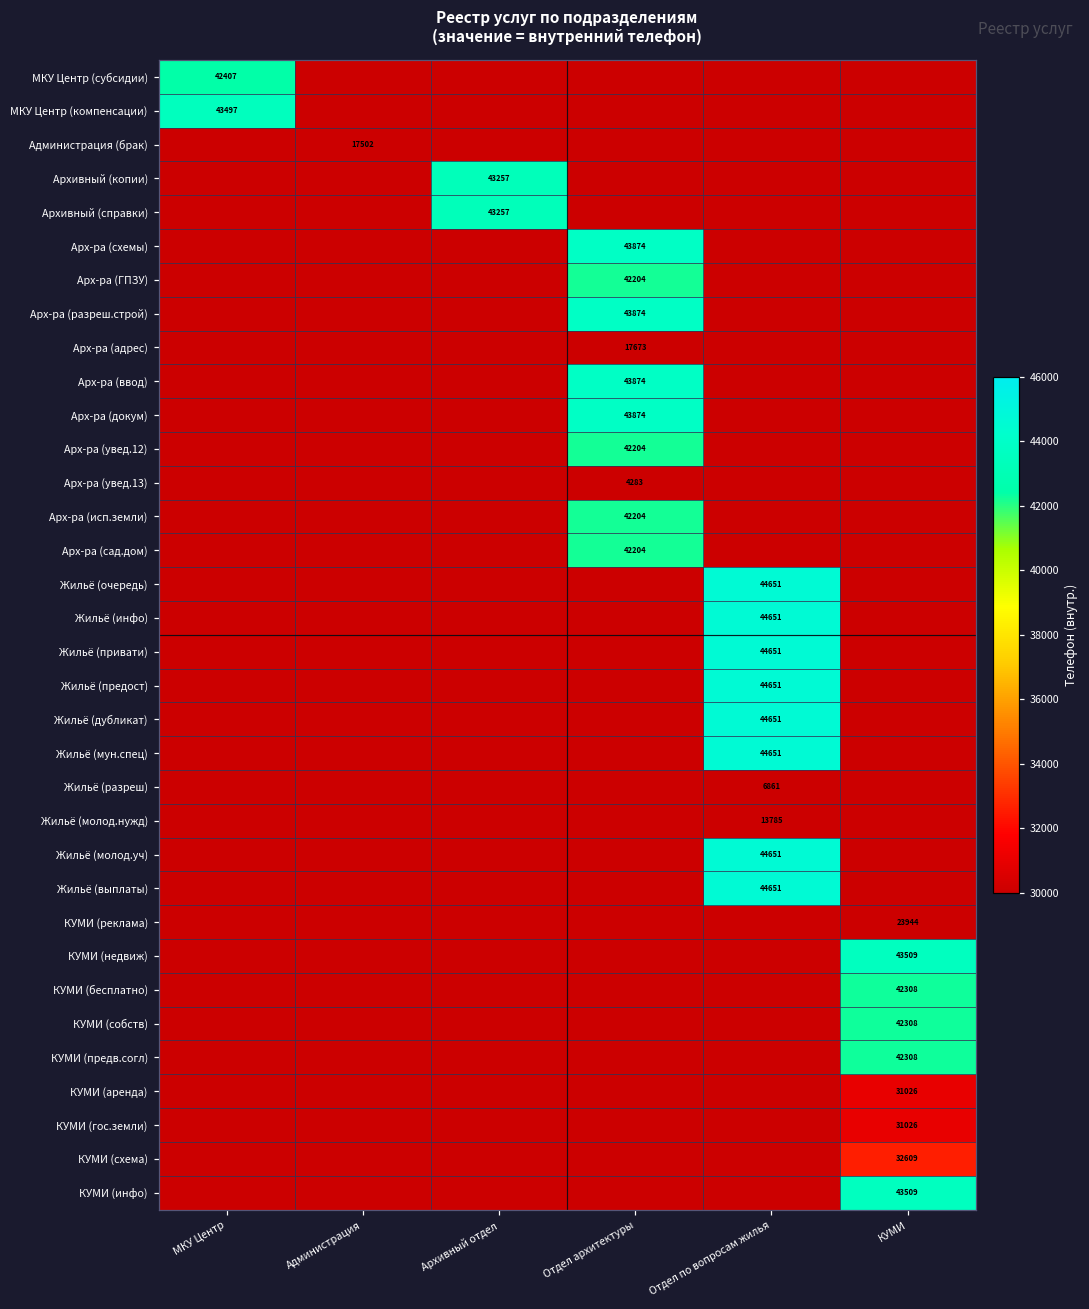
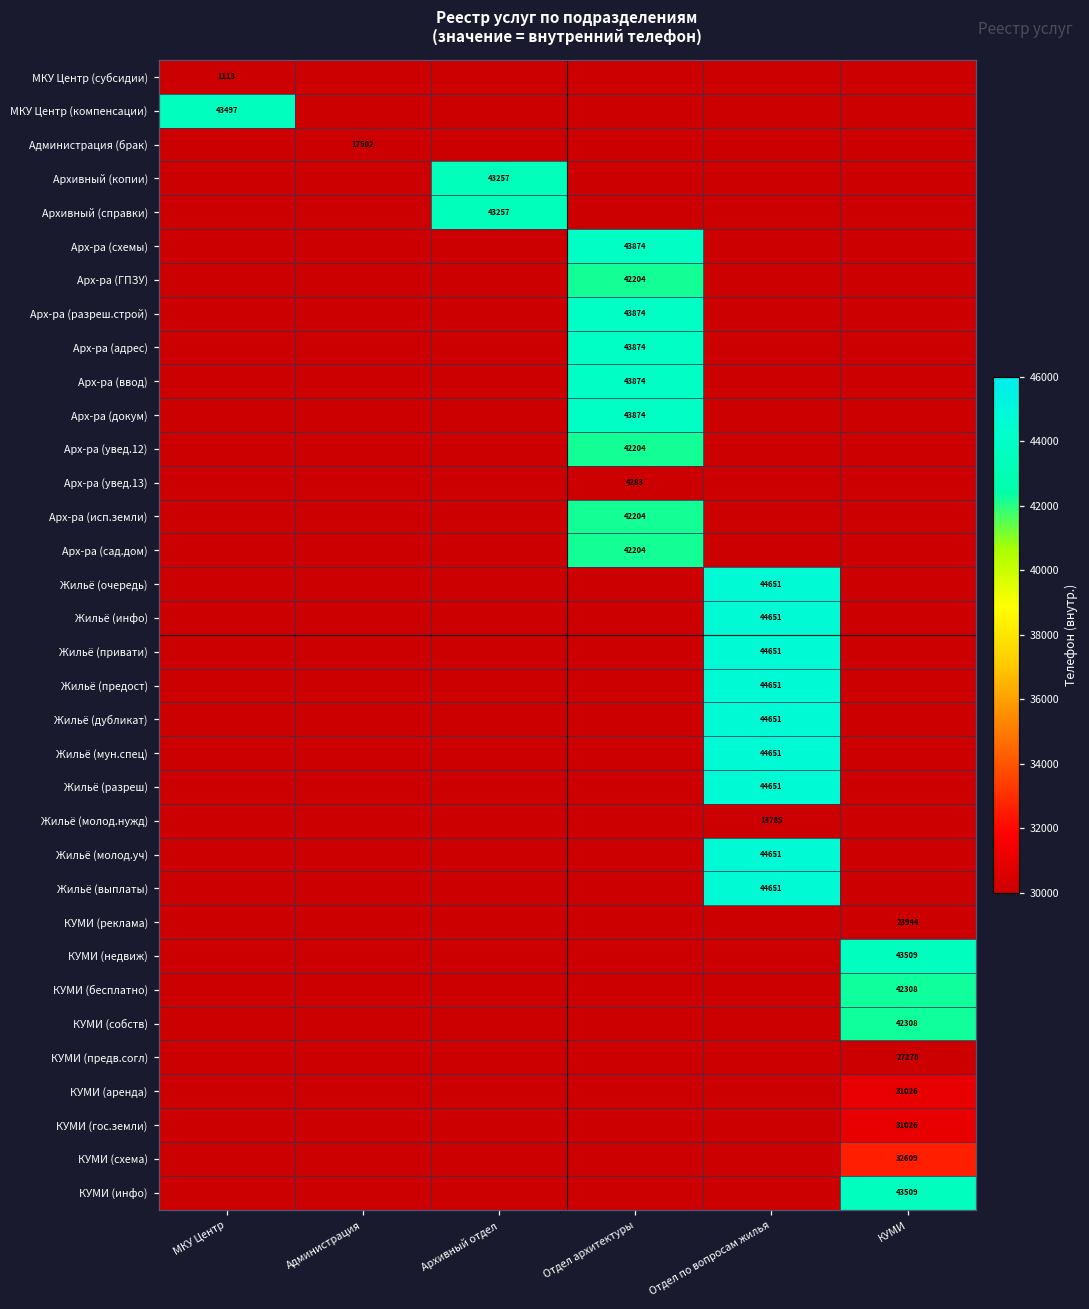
МКУ Центр (субсидии), МКУ Центр: 42407 -> 1113
Арх-ра (адрес), Отдел архитектуры: 17673 -> 43874
Жильё (разреш), Отдел по вопросам жилья: 6861 -> 44651
КУМИ (предв.согл), КУМИ: 42308 -> 27278
